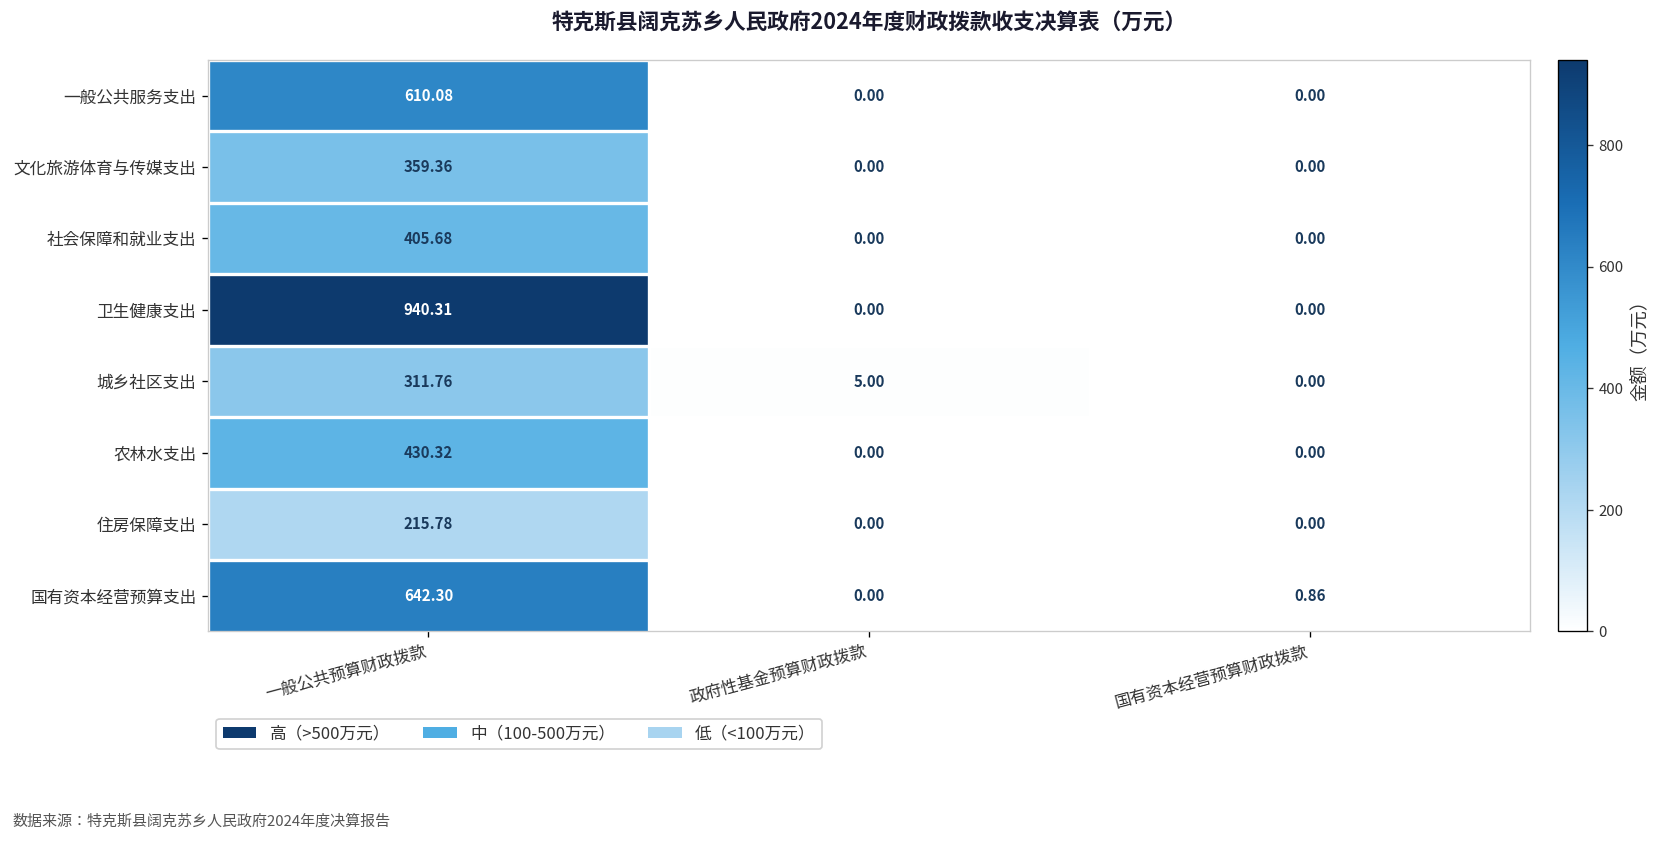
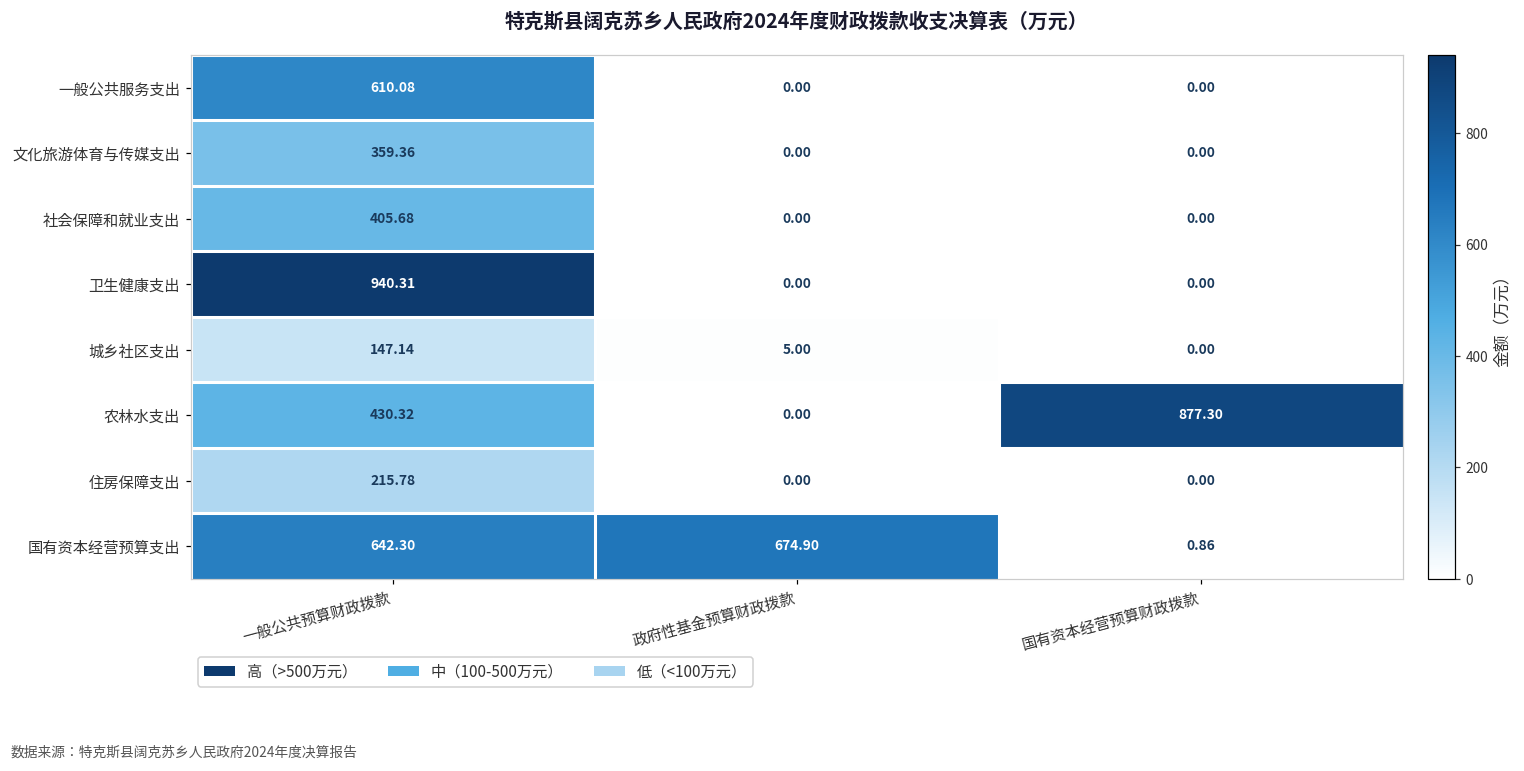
城乡社区支出, 一般公共预算财政拨款: 311.76 -> 147.14
农林水支出, 国有资本经营预算财政拨款: 0.00 -> 877.30
国有资本经营预算支出, 政府性基金预算财政拨款: 0.00 -> 674.90
